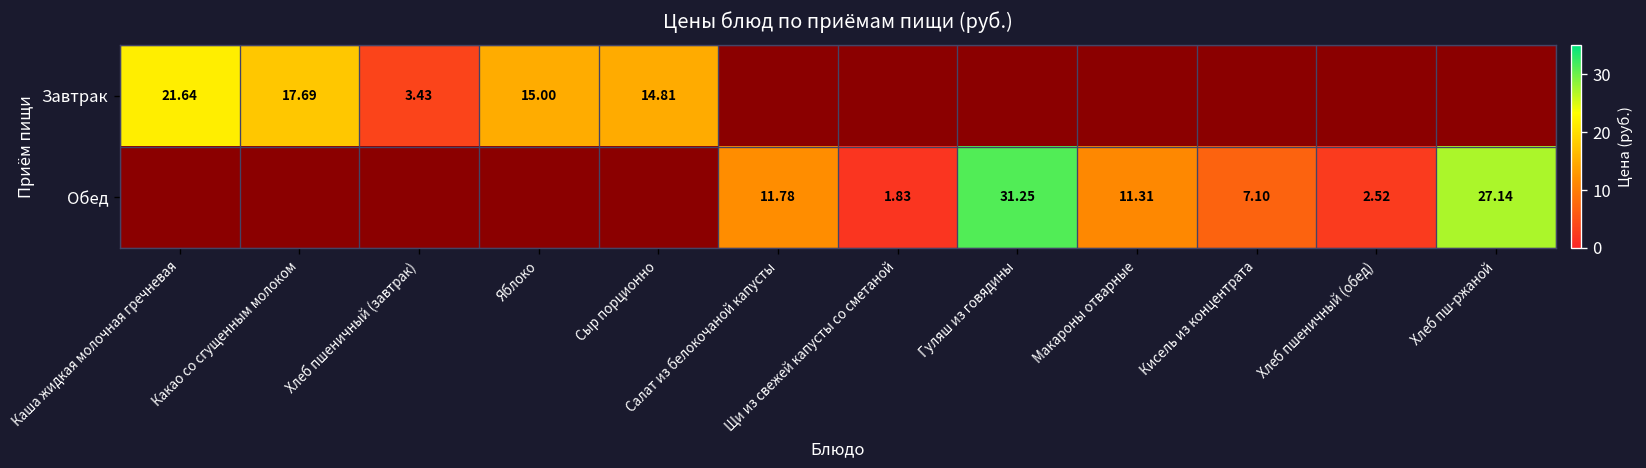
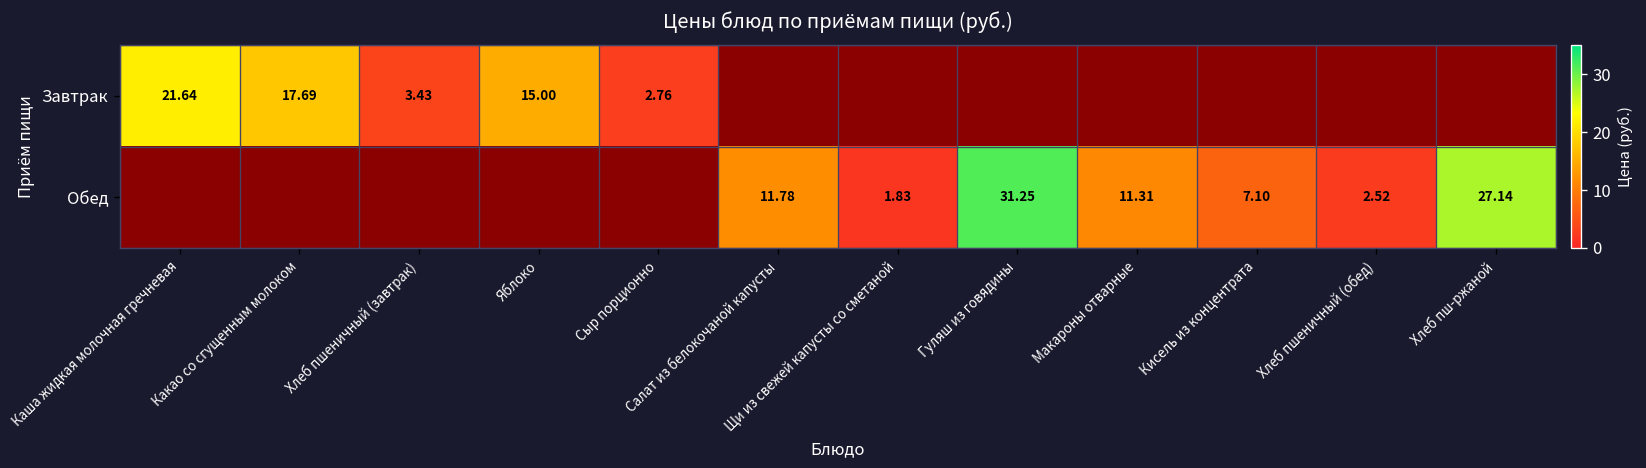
Завтрак, Сыр порционно: 14.81 -> 2.76
